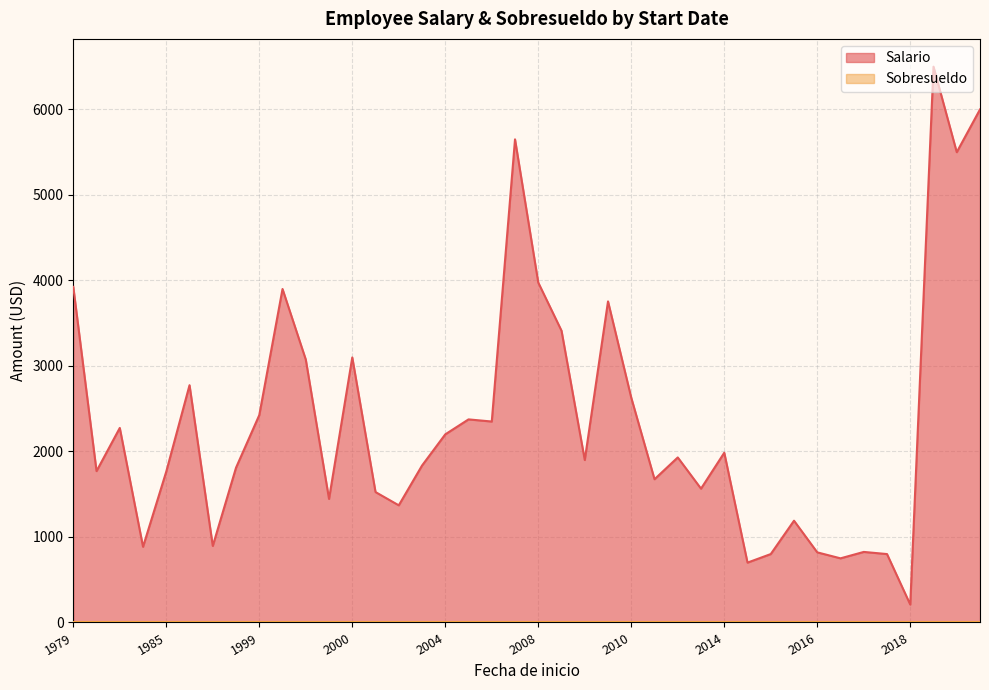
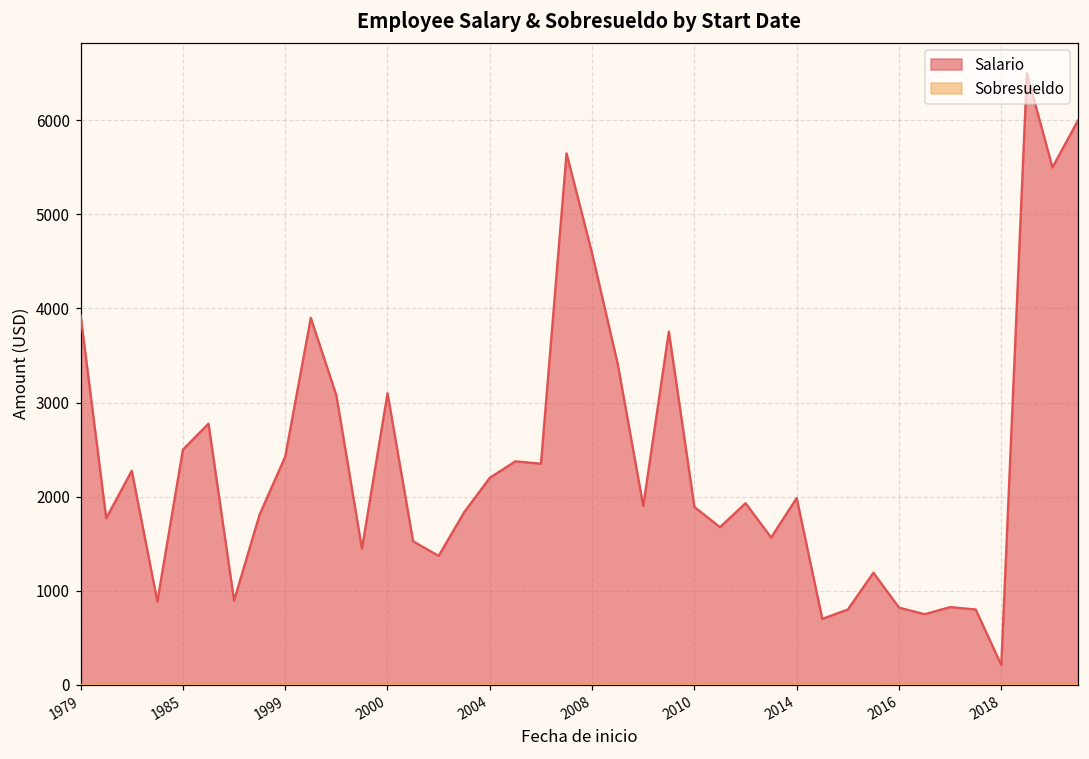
Salario, 1985: 1800 -> 2500
Salario, 2008: 4000 -> 4600
Salario, 2010: 2600 -> 1900
